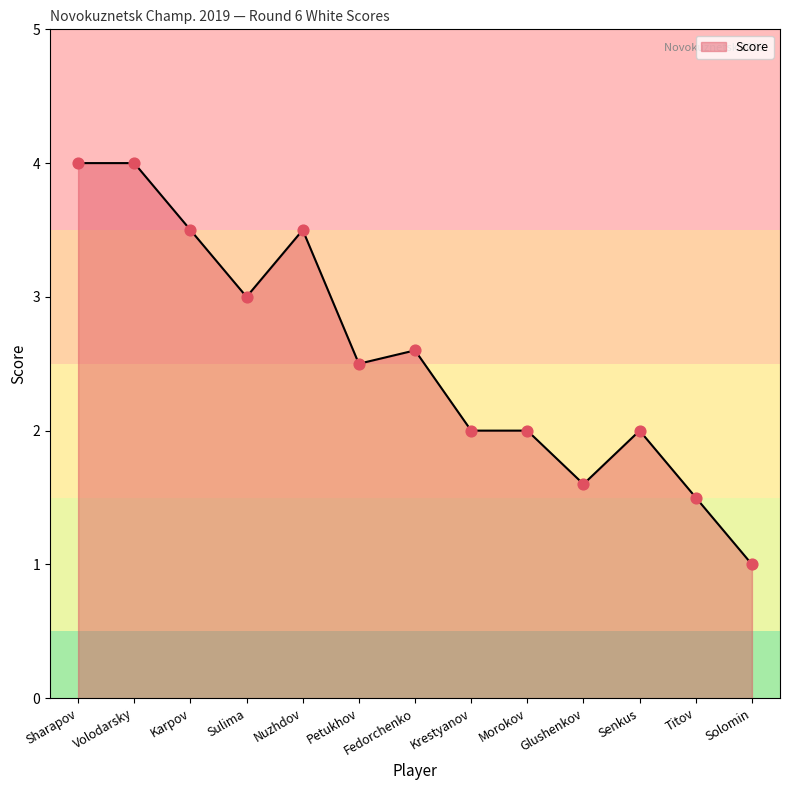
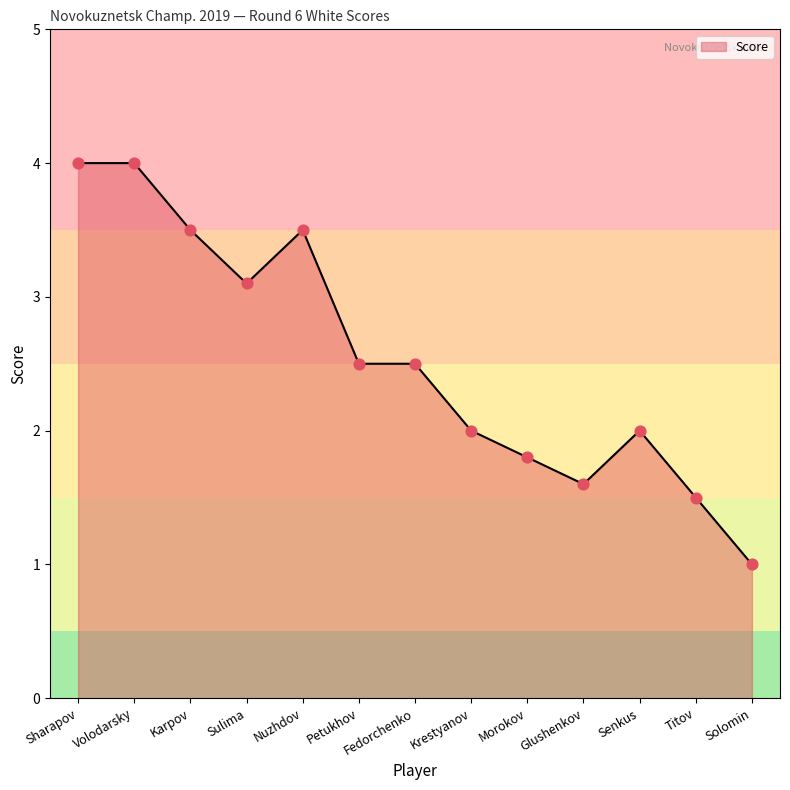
Sulima: 3.0 -> 3.1
Fedorchenko: 2.6 -> 2.5
Morokov: 2.0 -> 1.8
